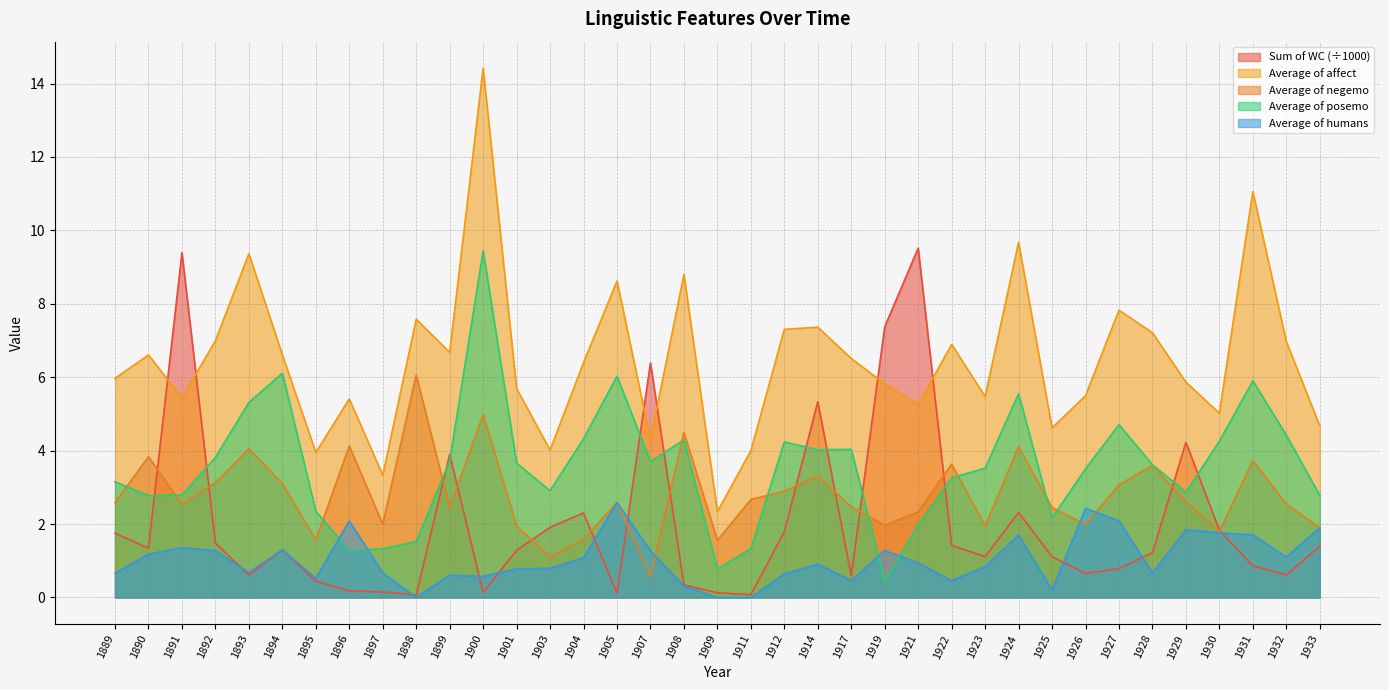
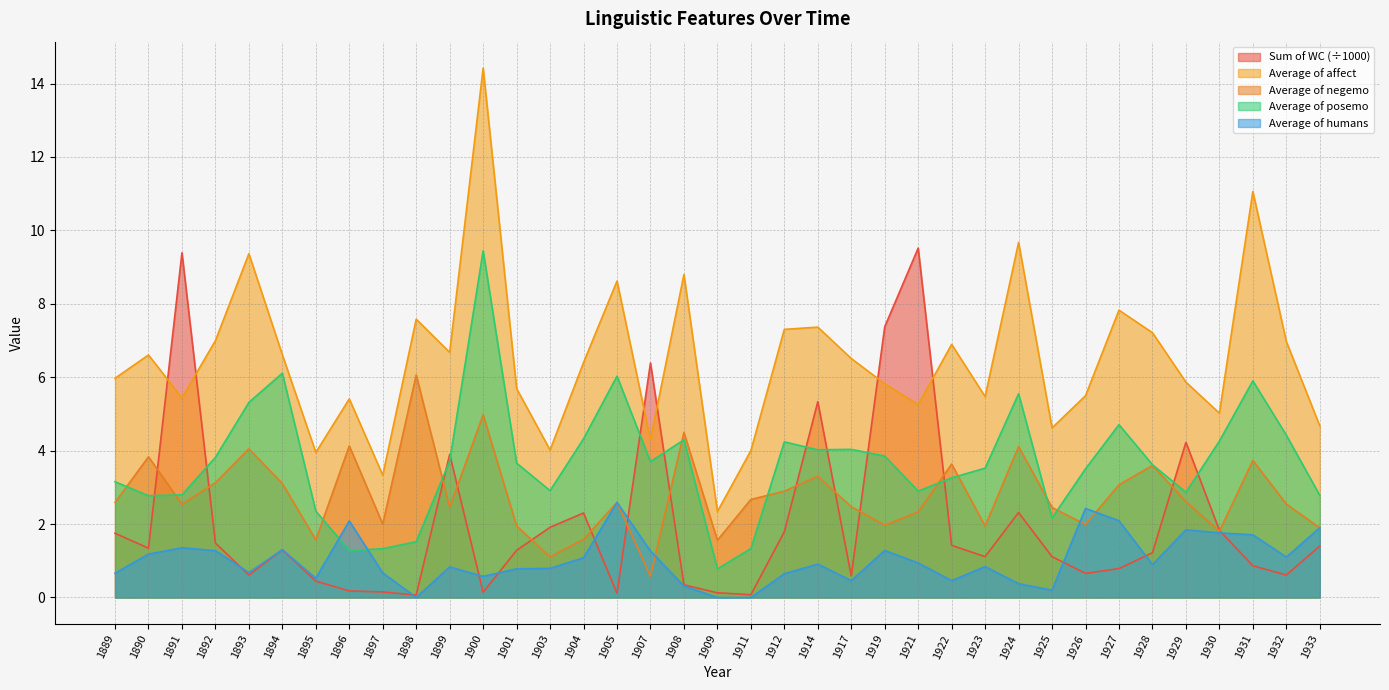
Average of humans, 1899: 0.6 -> 0.8
Average of posemo, 1919: 0.4 -> 3.9
Average of posemo, 1921: 2.0 -> 2.9
Average of humans, 1924: 1.7 -> 0.4
Average of humans, 1928: 0.7 -> 0.9
